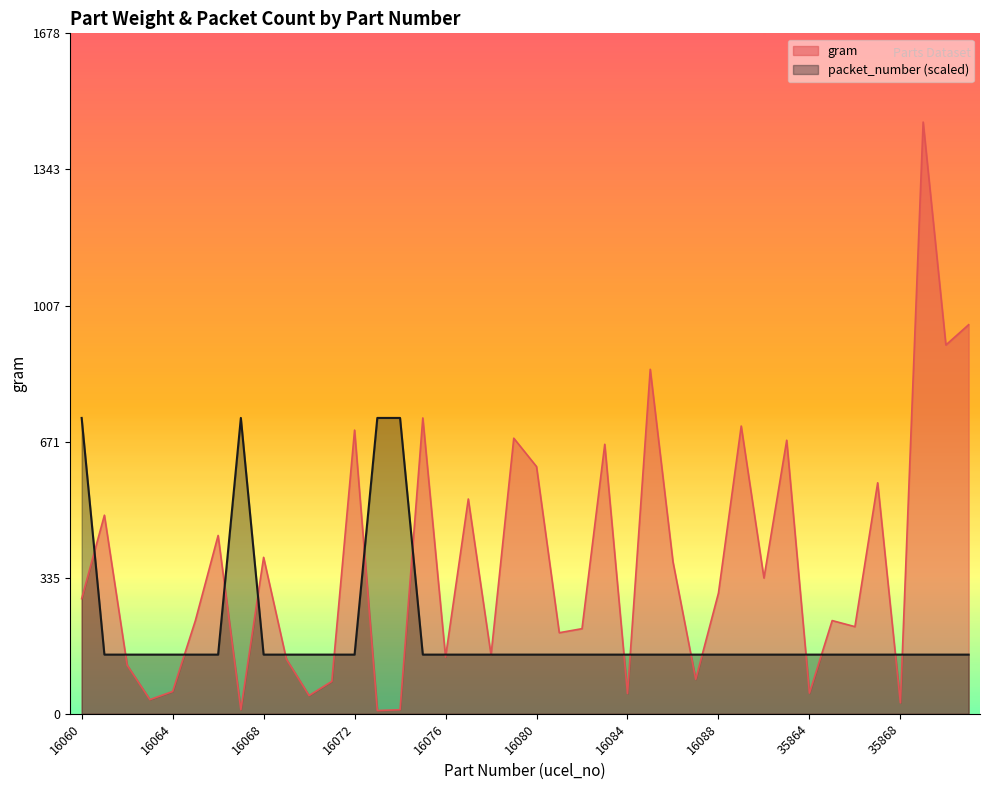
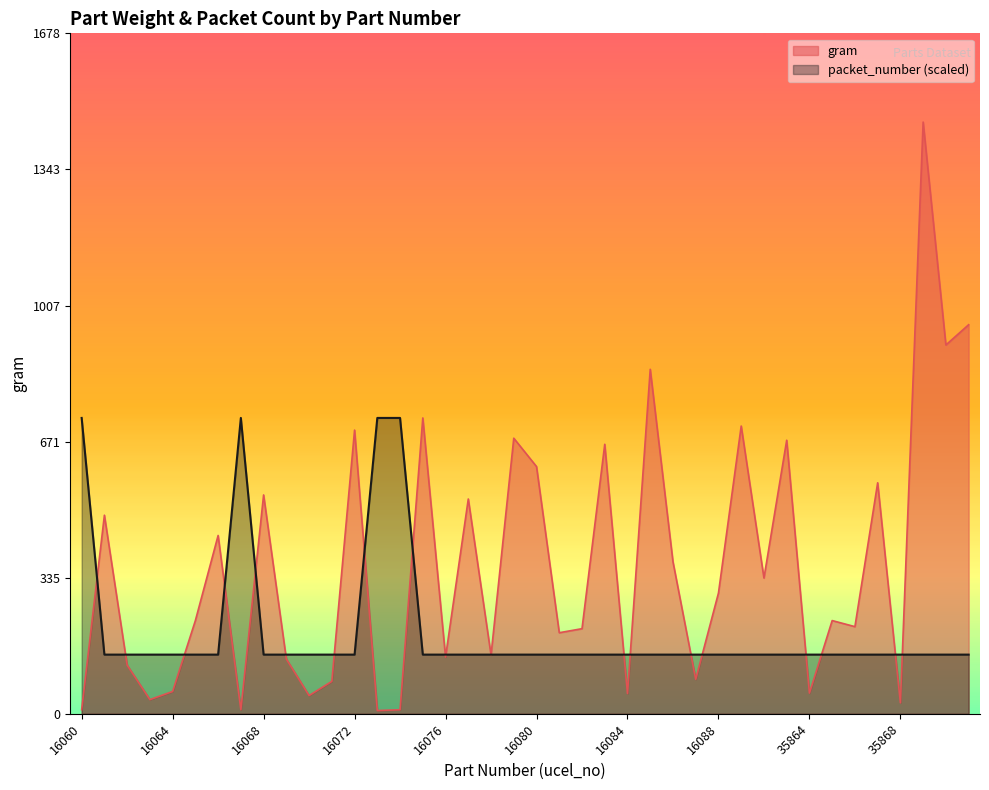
gram, 16060: 280 -> 10
gram, 16068: 390 -> 540
